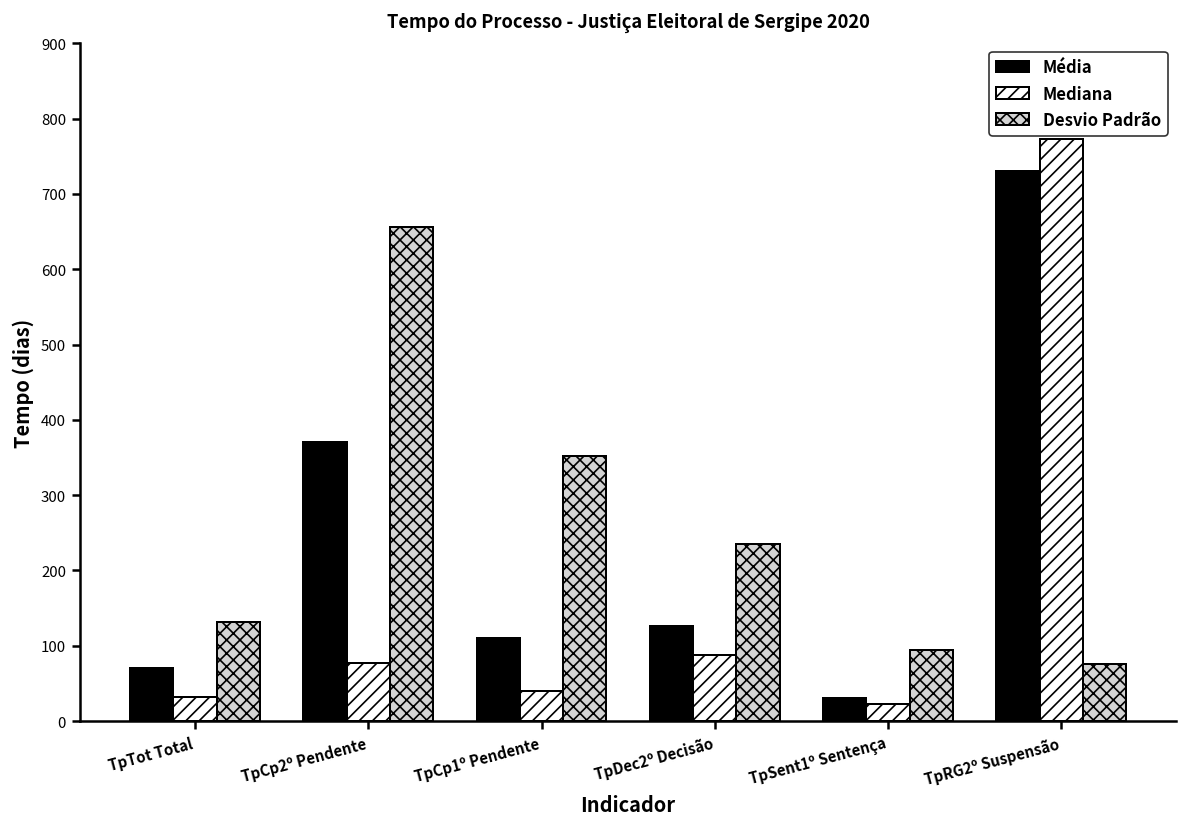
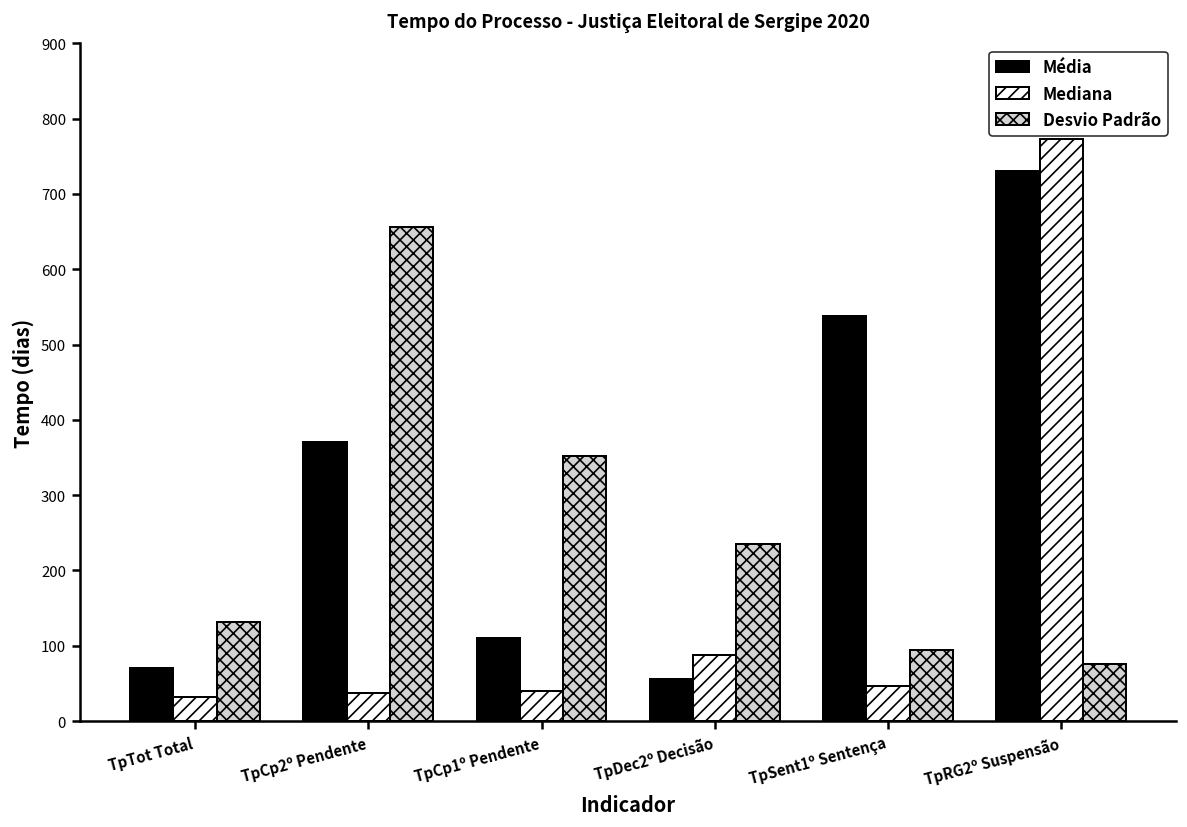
Mediana, TpCp2º Pendente: 80 -> 40
Média, TpDec2º Decisão: 130 -> 60
Média, TpSent1º Sentença: 30 -> 540
Mediana, TpSent1º Sentença: 20 -> 50
